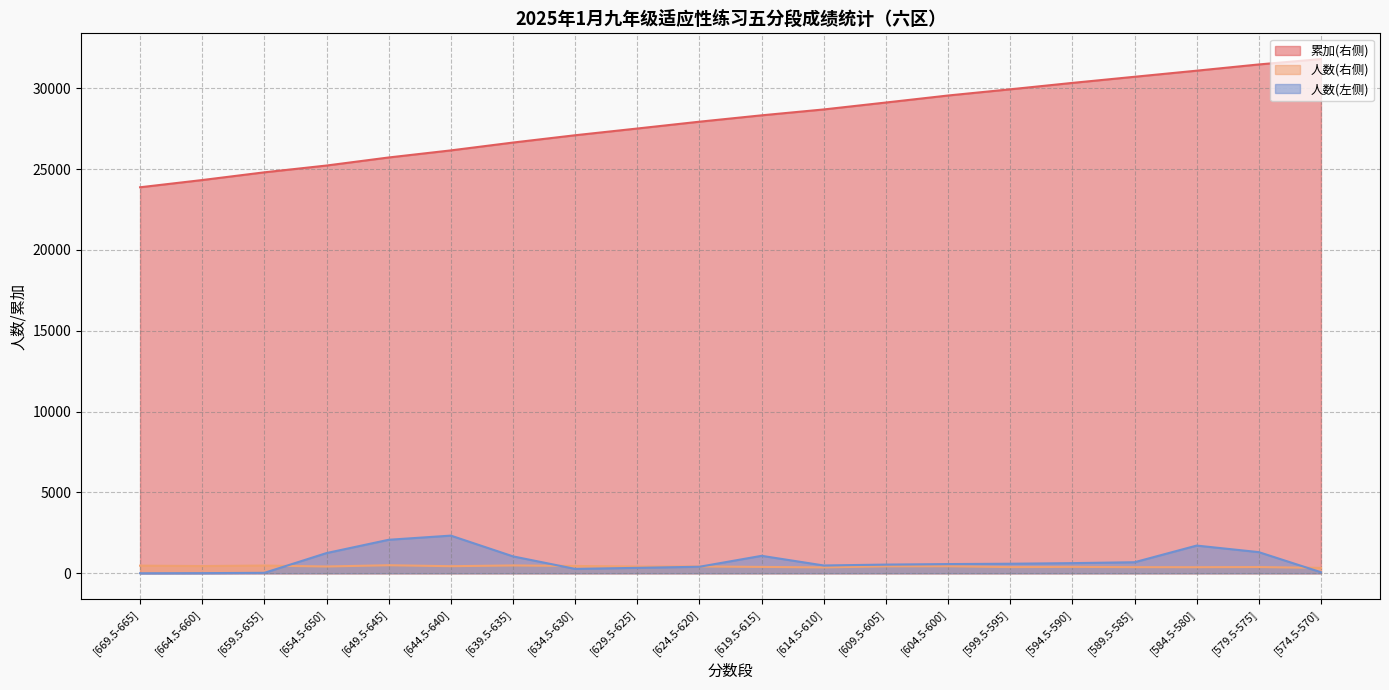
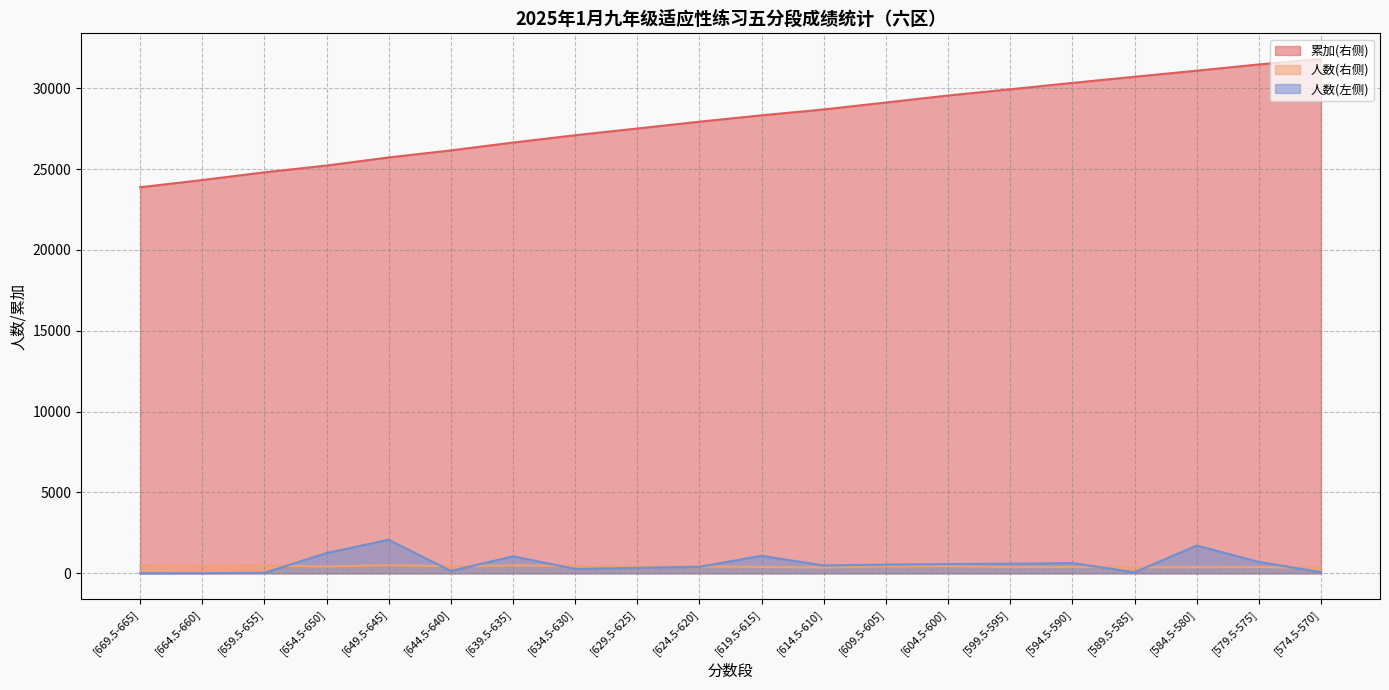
人数(左侧), [644.5-640]: 2300 -> 100
人数(左侧), [589.5-585]: 700 -> 100
人数(左侧), [579.5-575]: 1300 -> 700
